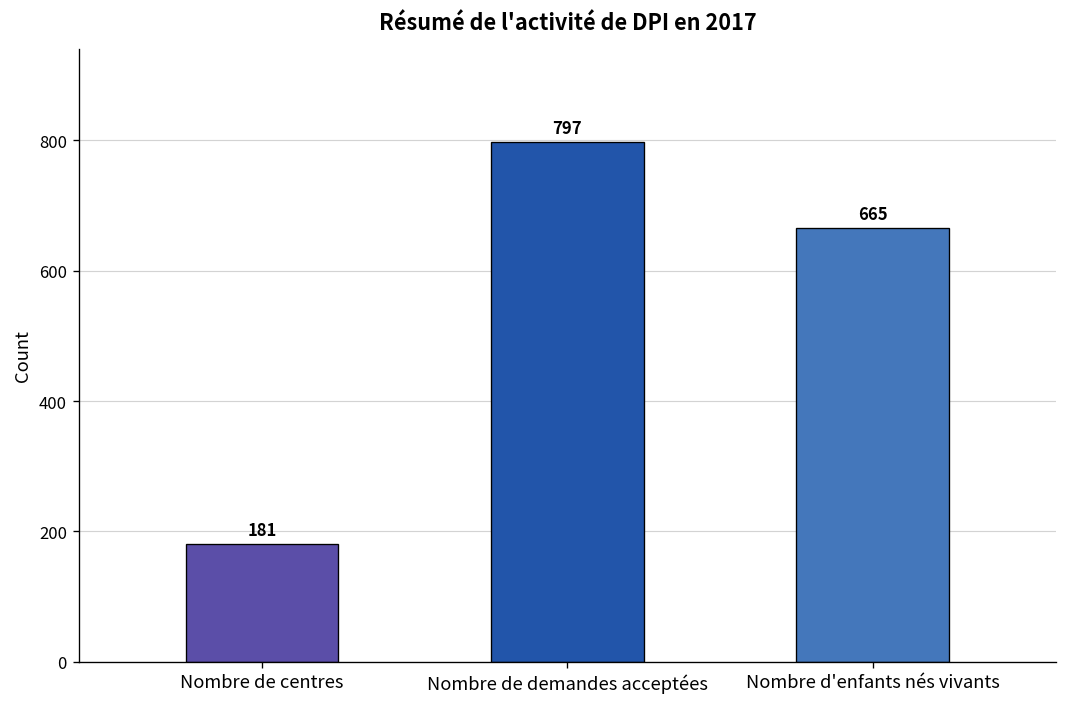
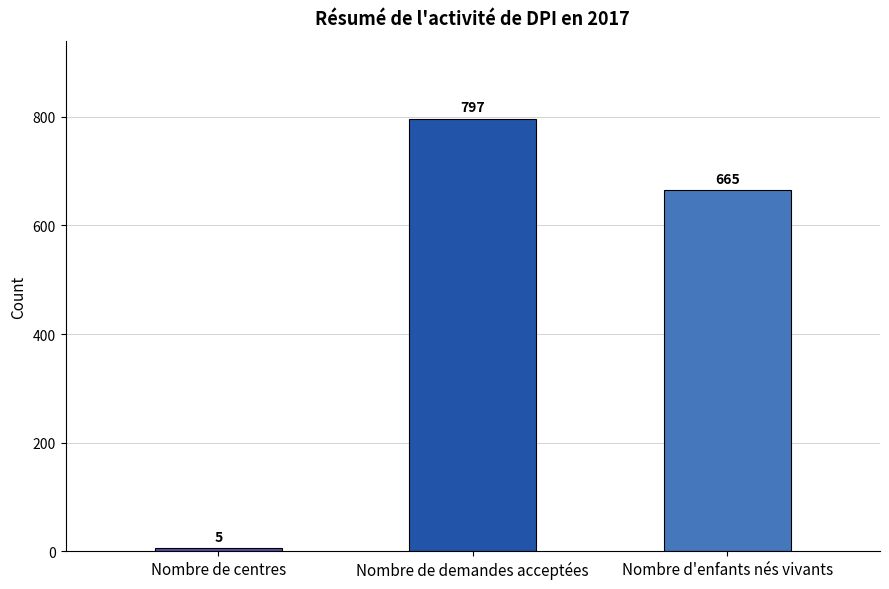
Nombre de centres: 181 -> 5
